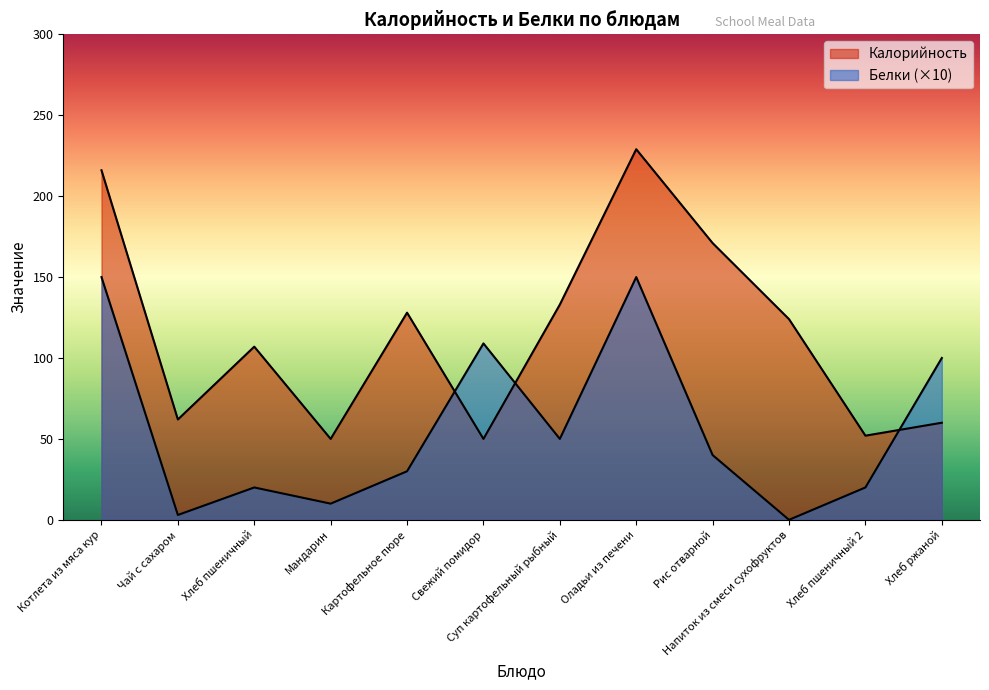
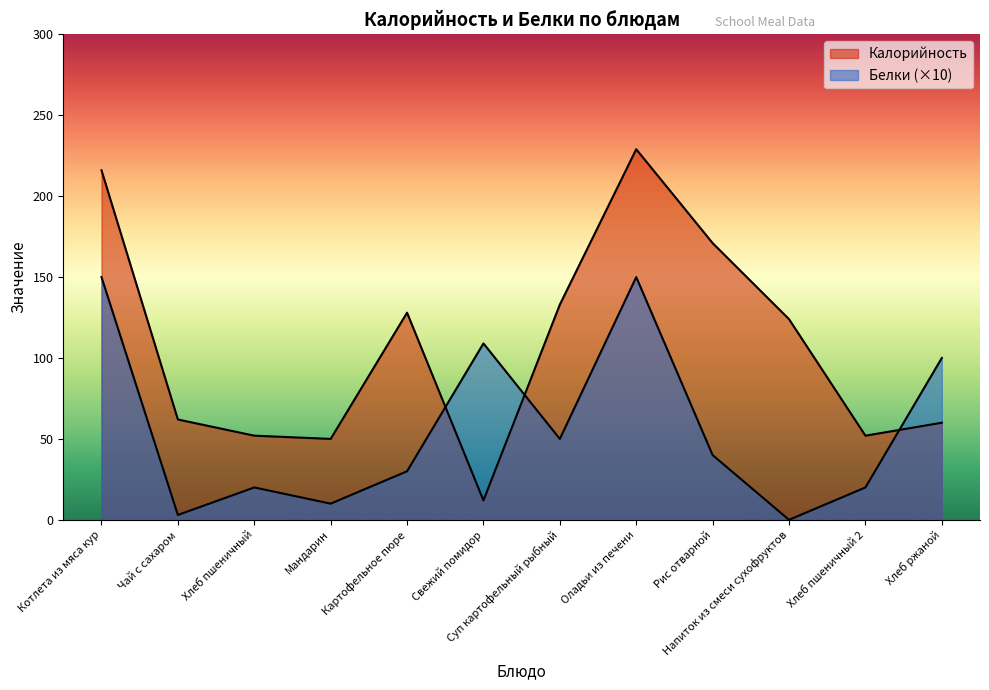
Калорийность, Хлеб пшеничный: 107 -> 52
Калорийность, Свежий помидор: 50 -> 12
